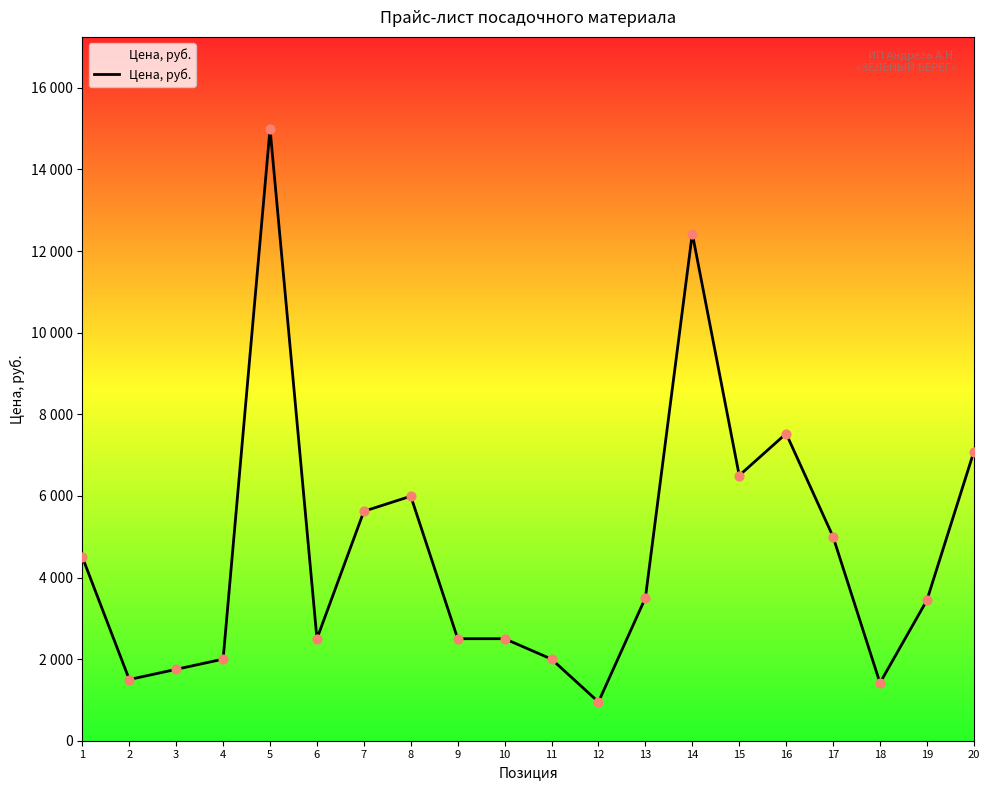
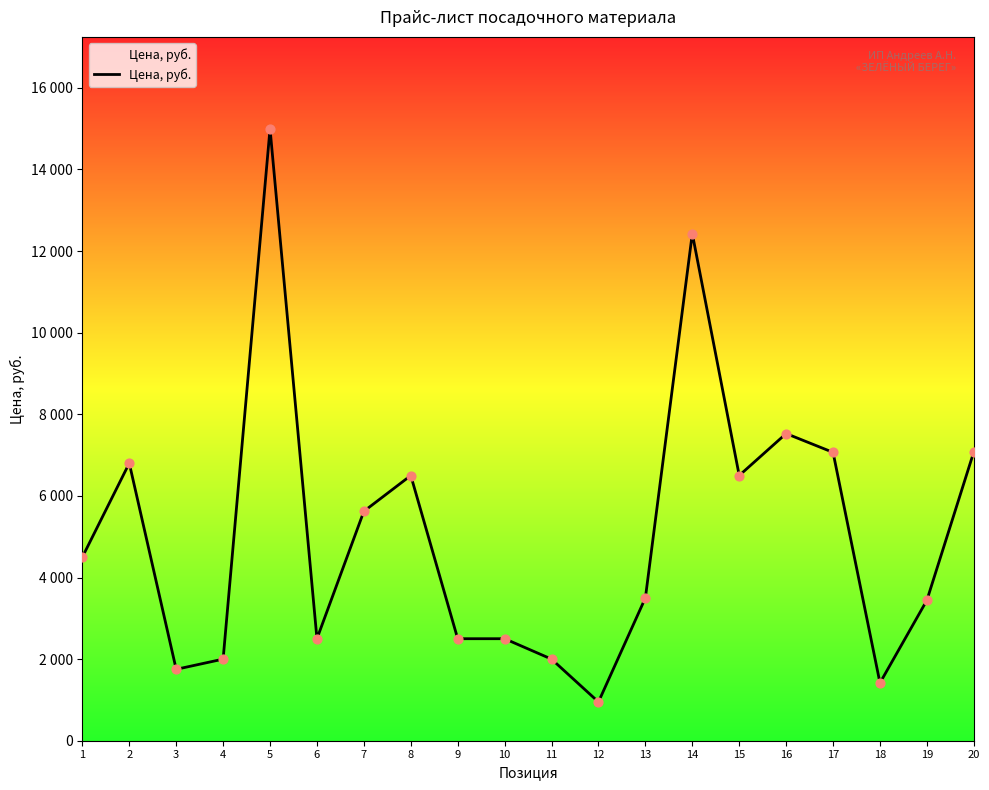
2: 1500 -> 6800
8: 6000 -> 6500
17: 5000 -> 7100
